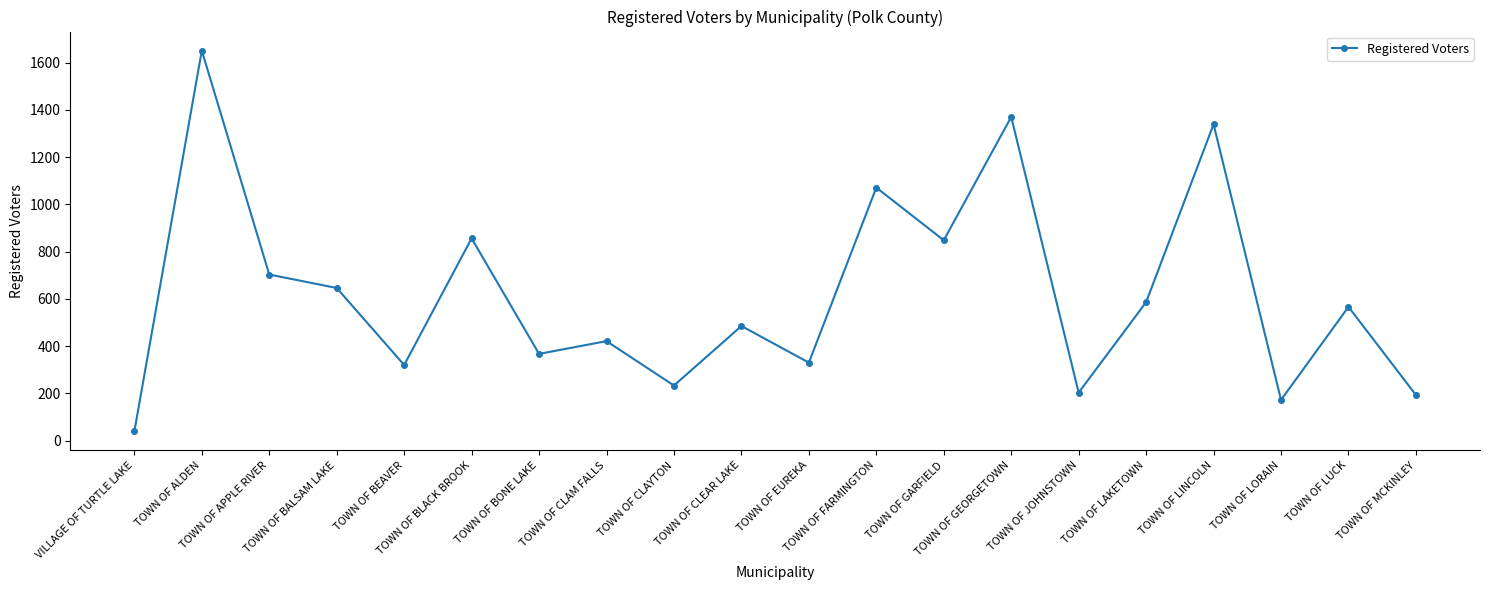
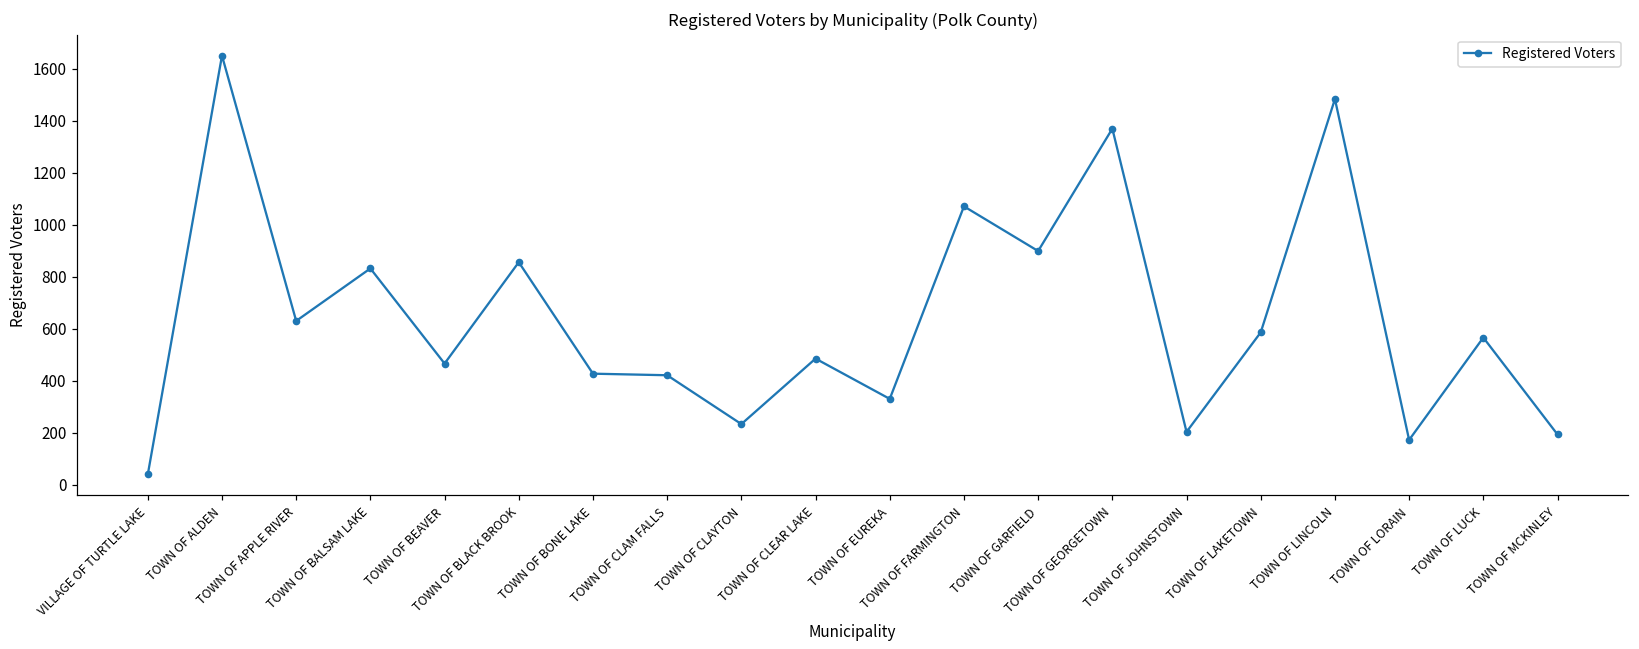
TOWN OF APPLE RIVER: 700 -> 630
TOWN OF BALSAM LAKE: 650 -> 830
TOWN OF BEAVER: 320 -> 470
TOWN OF BONE LAKE: 370 -> 430
TOWN OF GARFIELD: 850 -> 900
TOWN OF LINCOLN: 1340 -> 1480
